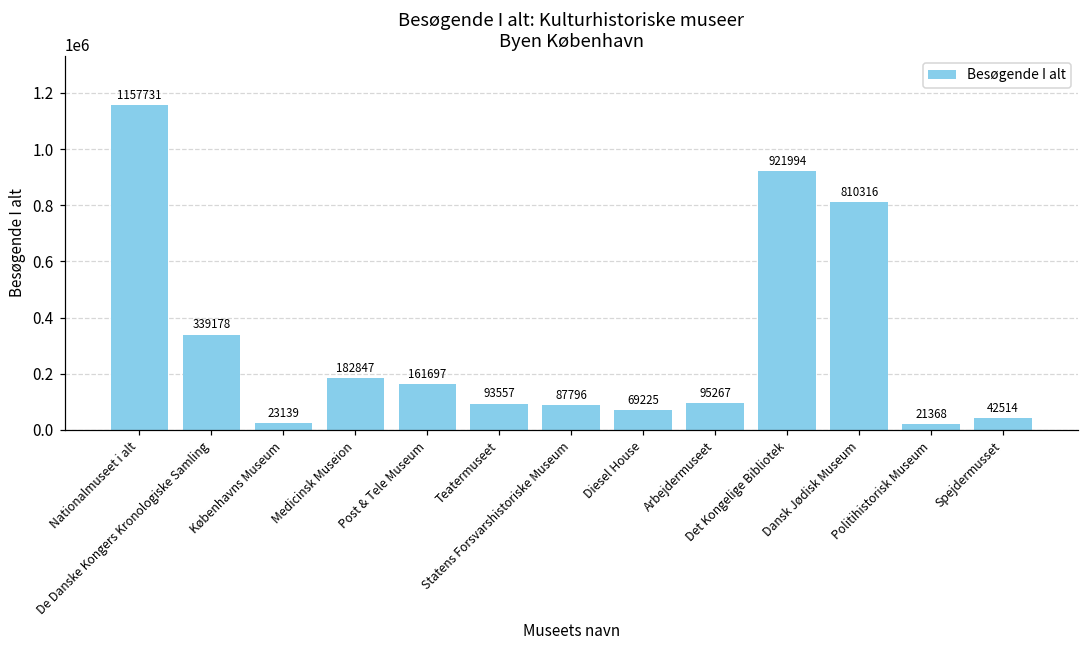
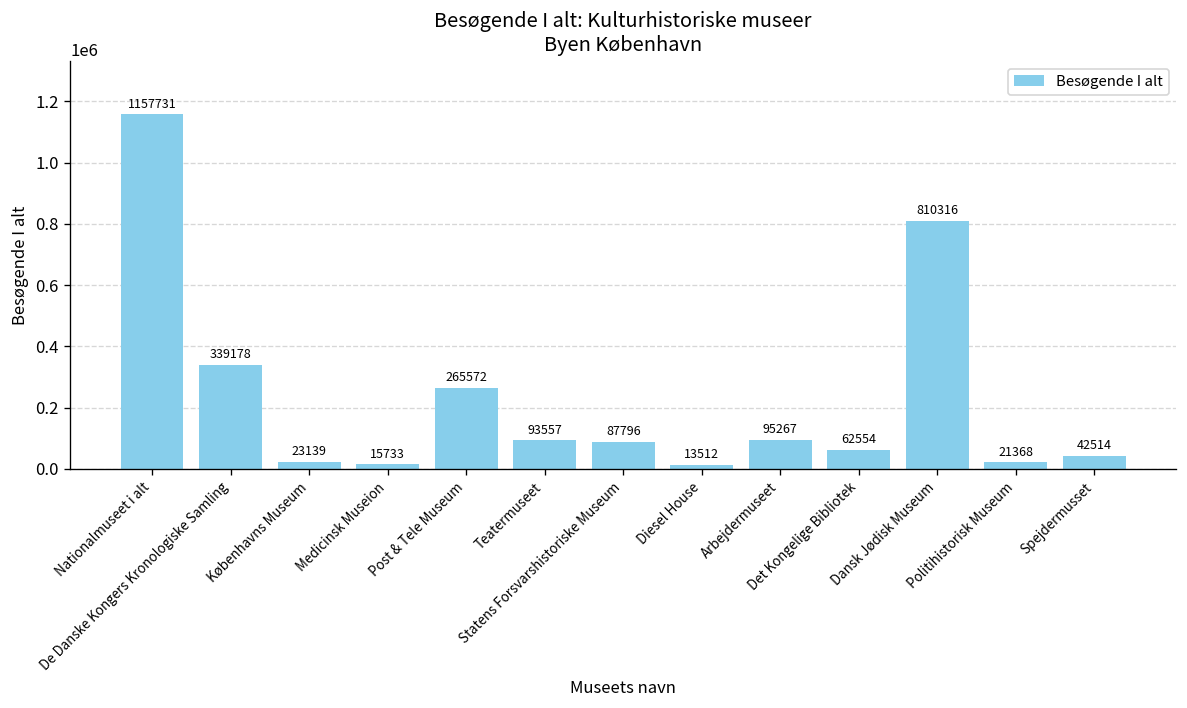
Medicinsk Museion: 182847 -> 15733
Post & Tele Museum: 161697 -> 265572
Diesel House: 69225 -> 13512
Det Kongelige Bibliotek: 921994 -> 62554
